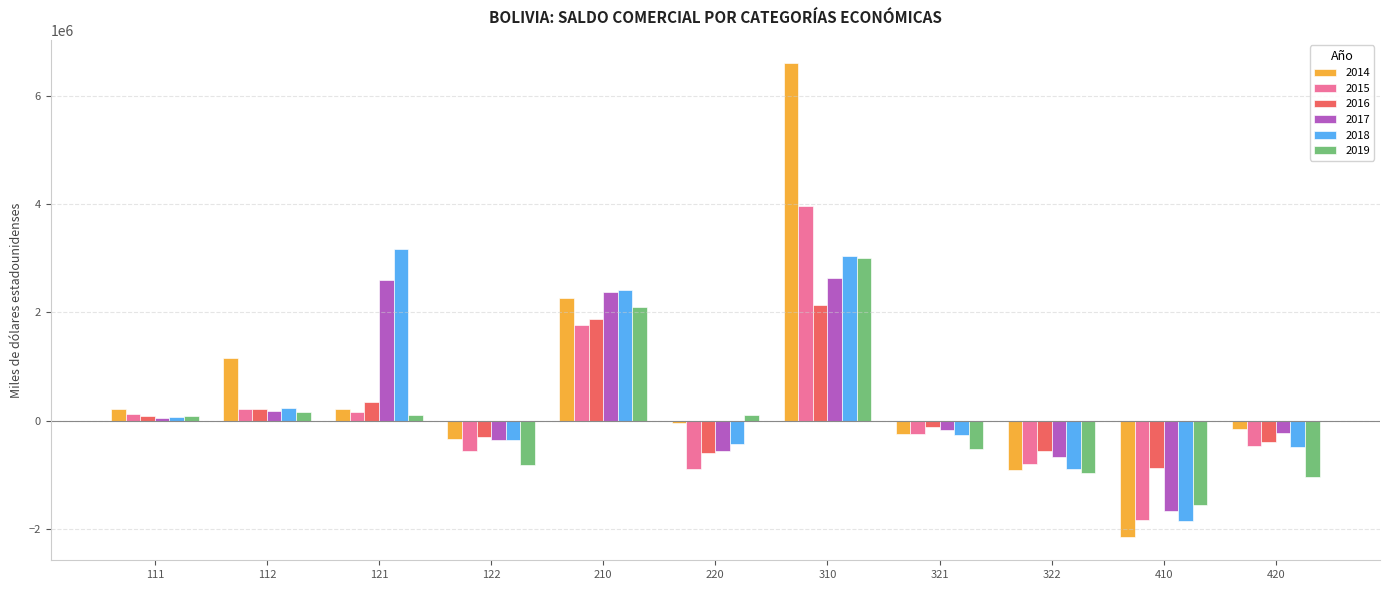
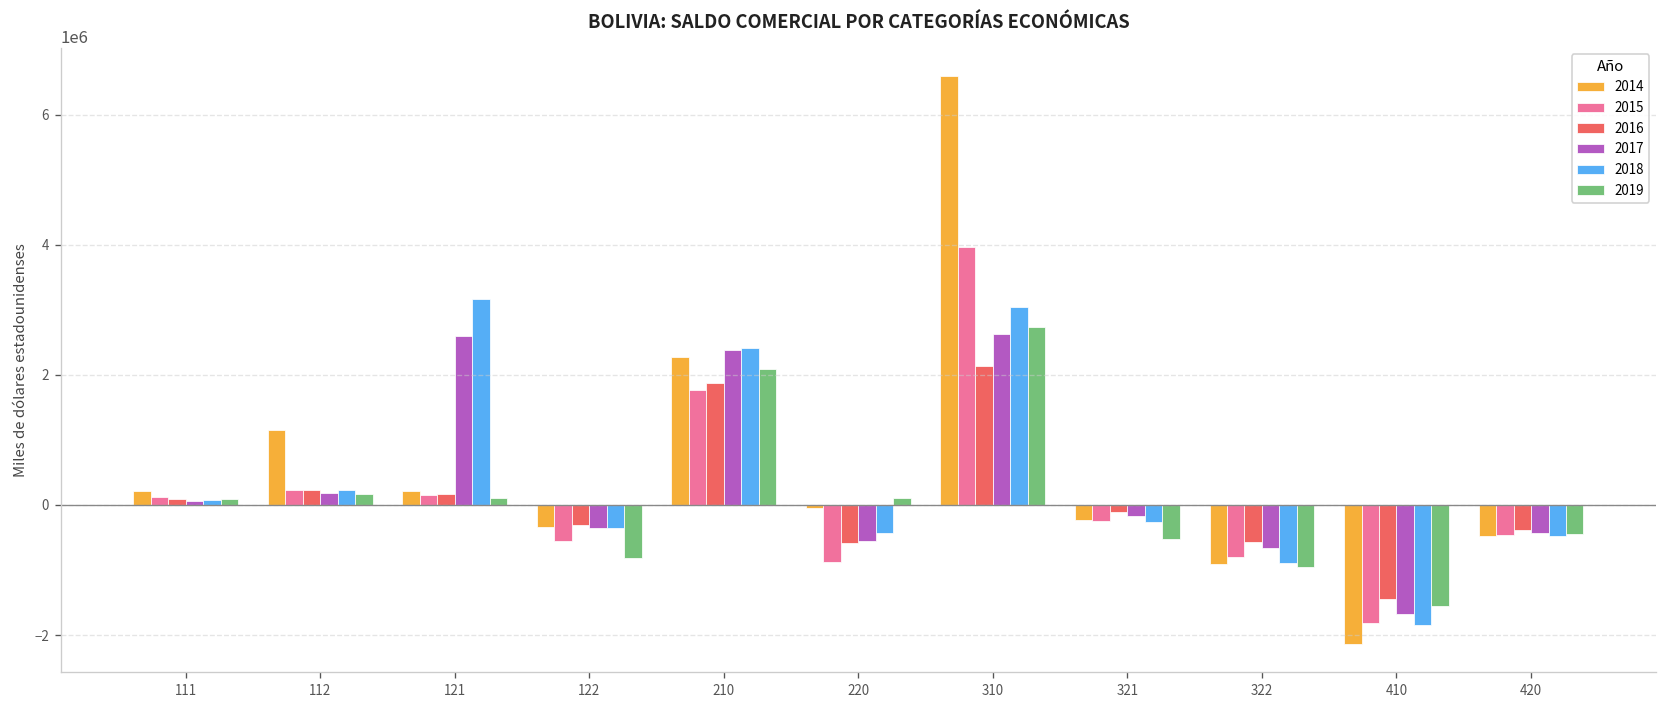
2016, 121: 300000 -> 200000
2019, 310: 3000000 -> 2700000
2016, 410: -900000 -> -1500000
2014, 420: -200000 -> -500000
2017, 420: -200000 -> -400000
2019, 420: -1000000 -> -400000
